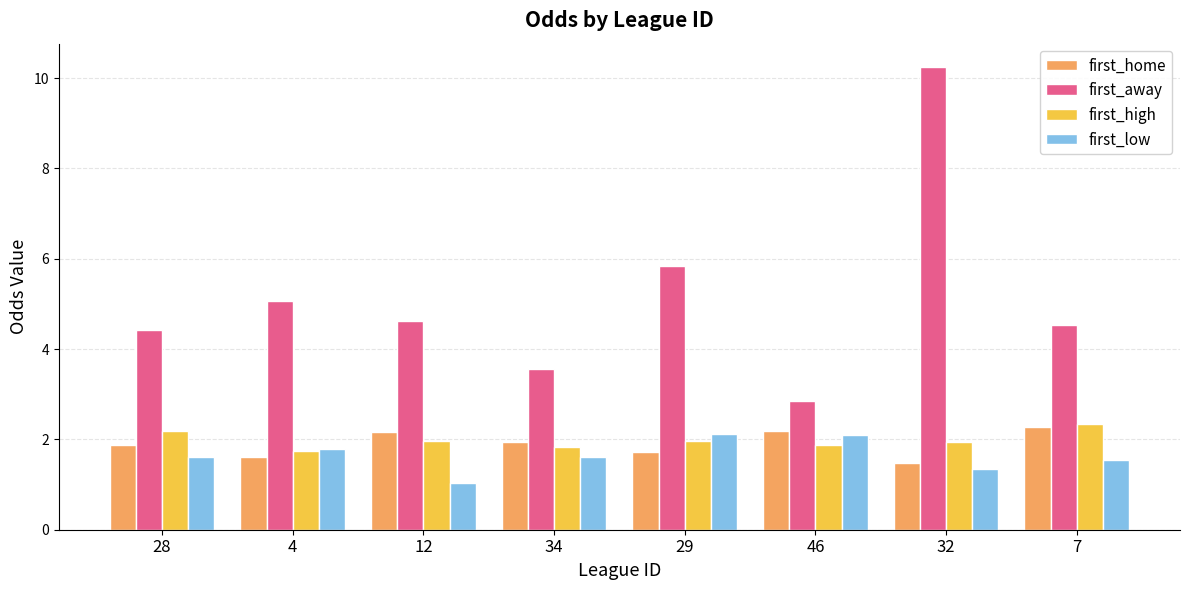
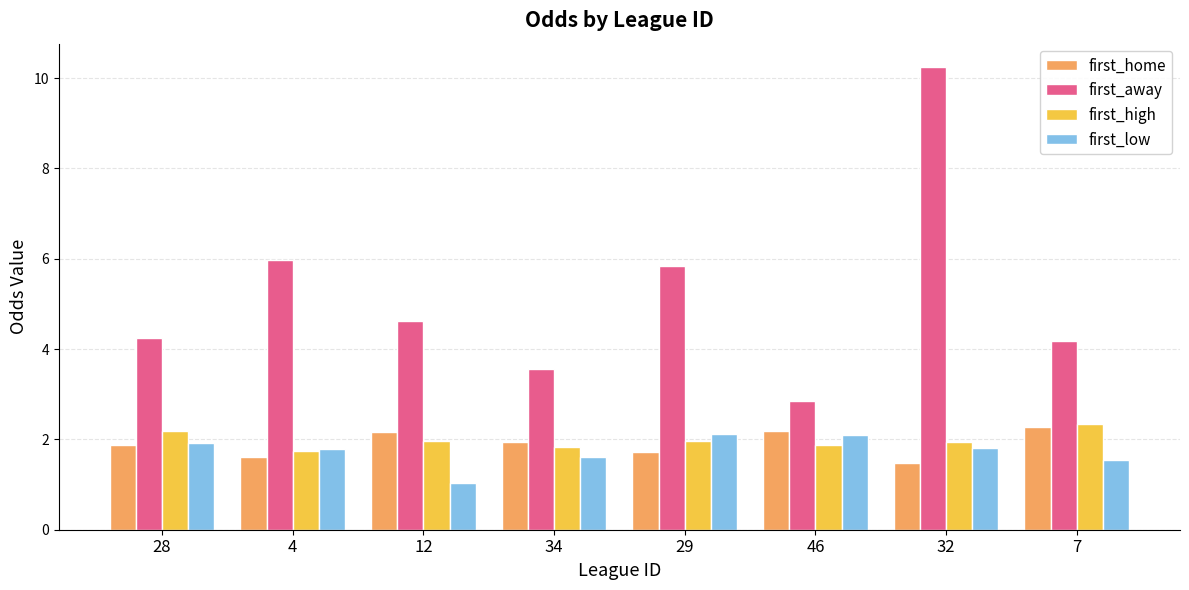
first_away, 28: 4.4 -> 4.2
first_low, 28: 1.6 -> 1.9
first_away, 4: 5.1 -> 6.0
first_low, 32: 1.3 -> 1.8
first_away, 7: 4.5 -> 4.2
